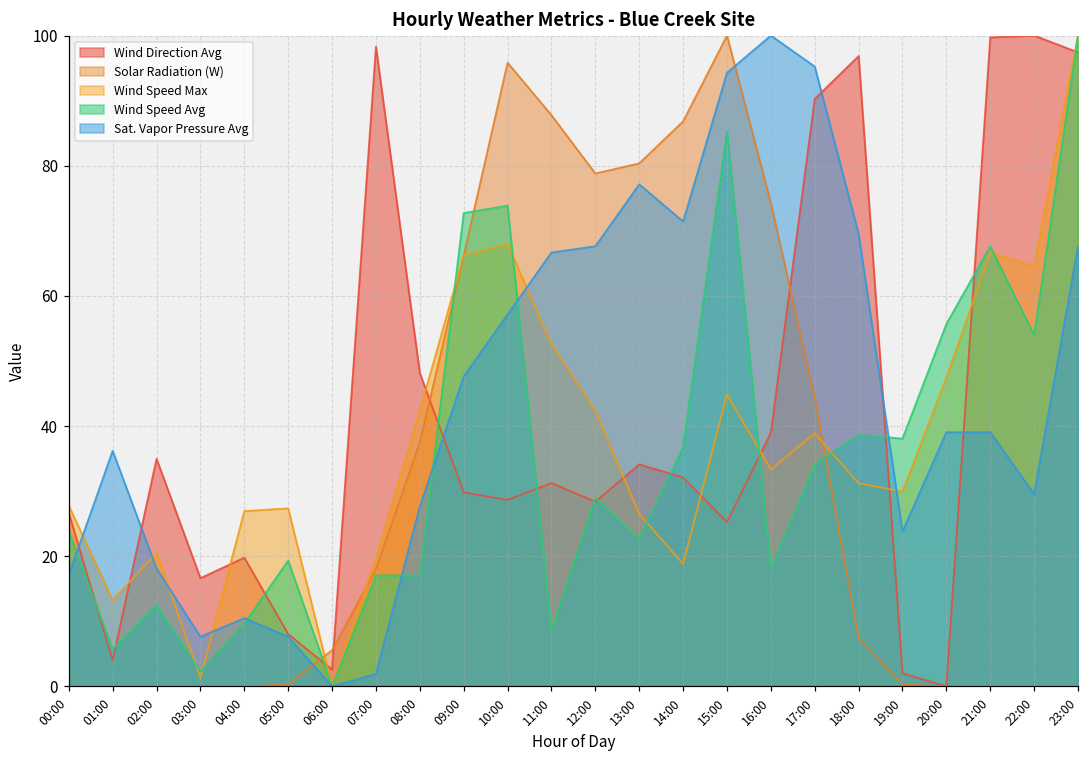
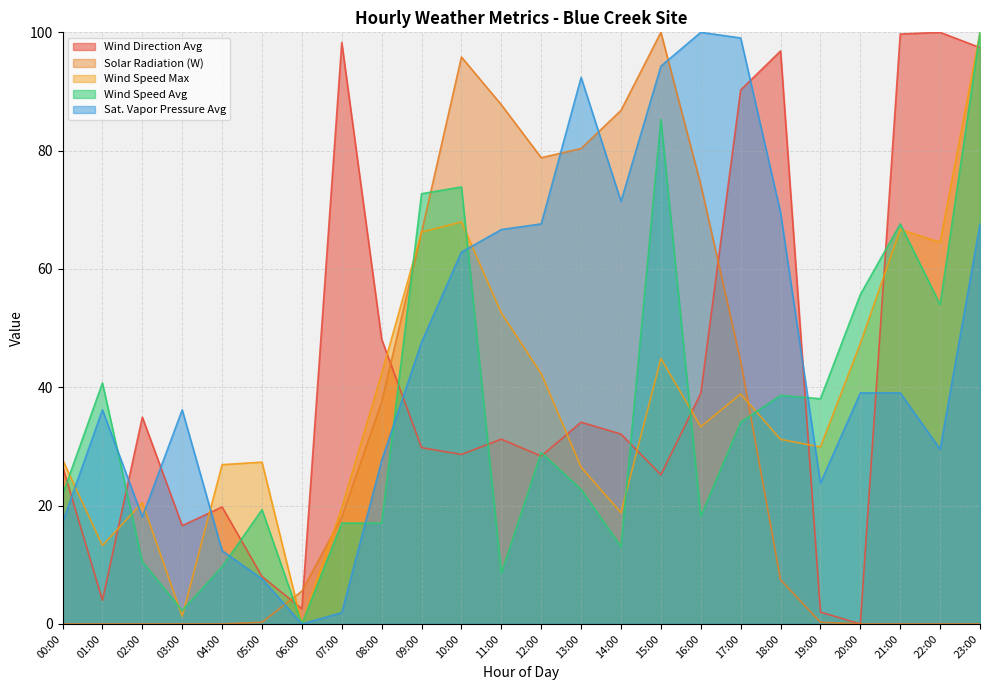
Wind Speed Avg, 00:00: 24 -> 22
Wind Speed Avg, 01:00: 6 -> 41
Wind Speed Avg, 02:00: 13 -> 11
Sat. Vapor Pressure Avg, 03:00: 8 -> 36
Sat. Vapor Pressure Avg, 04:00: 10 -> 12
Sat. Vapor Pressure Avg, 10:00: 57 -> 63
Sat. Vapor Pressure Avg, 13:00: 77 -> 92
Wind Speed Avg, 14:00: 37 -> 13
Sat. Vapor Pressure Avg, 17:00: 95 -> 99
